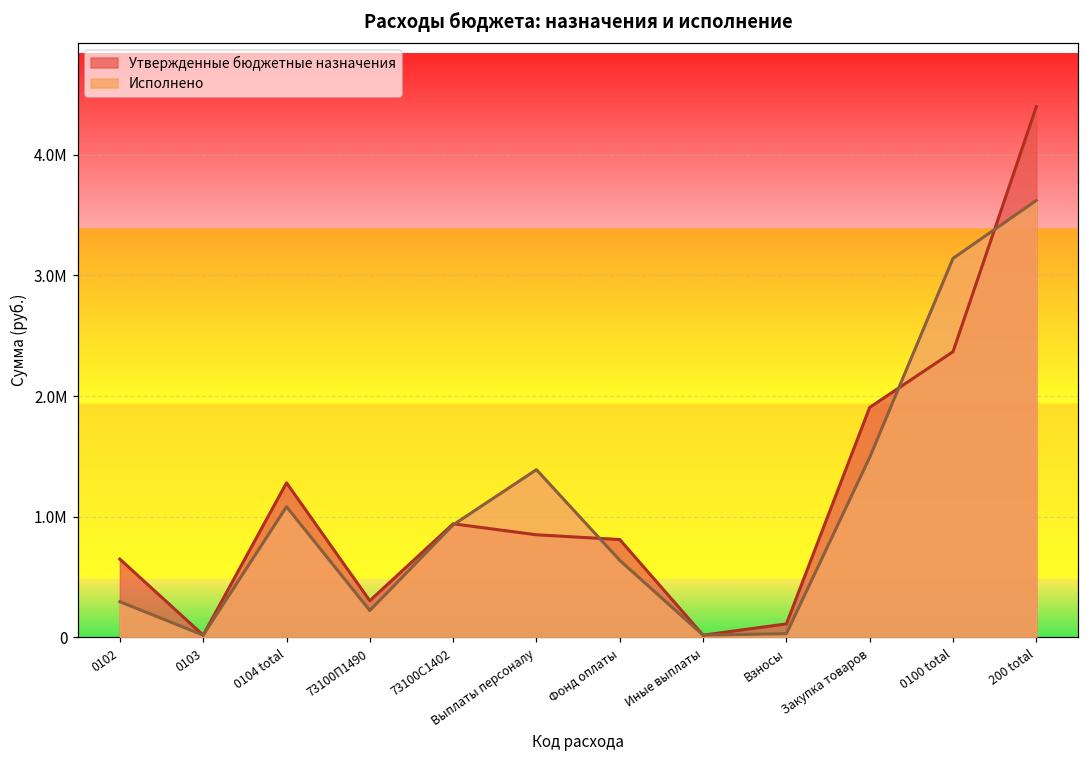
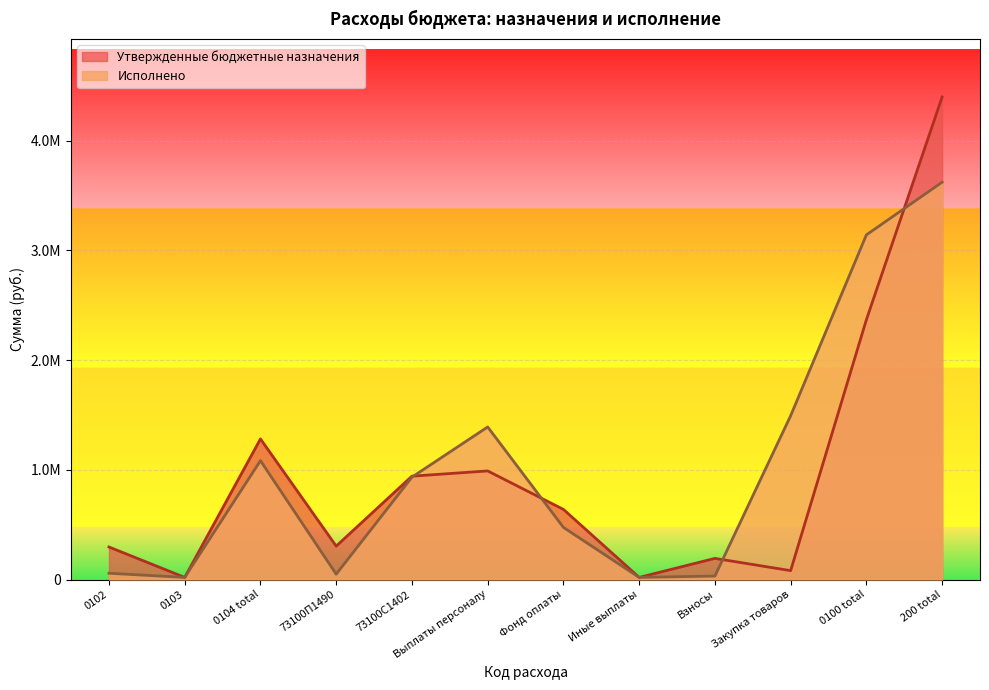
Утвержденные бюджетные назначения, 0102: 650000 -> 300000
Исполнено, 0102: 300000 -> 60000
Исполнено, 73100П1490: 220000 -> 50000
Утвержденные бюджетные назначения, Выплаты персоналу: 850000 -> 990000
Утвержденные бюджетные назначения, Фонд оплаты: 810000 -> 640000
Исполнено, Фонд оплаты: 640000 -> 470000
Утвержденные бюджетные назначения, Взносы: 110000 -> 190000
Утвержденные бюджетные назначения, Закупка товаров: 1910000 -> 80000
